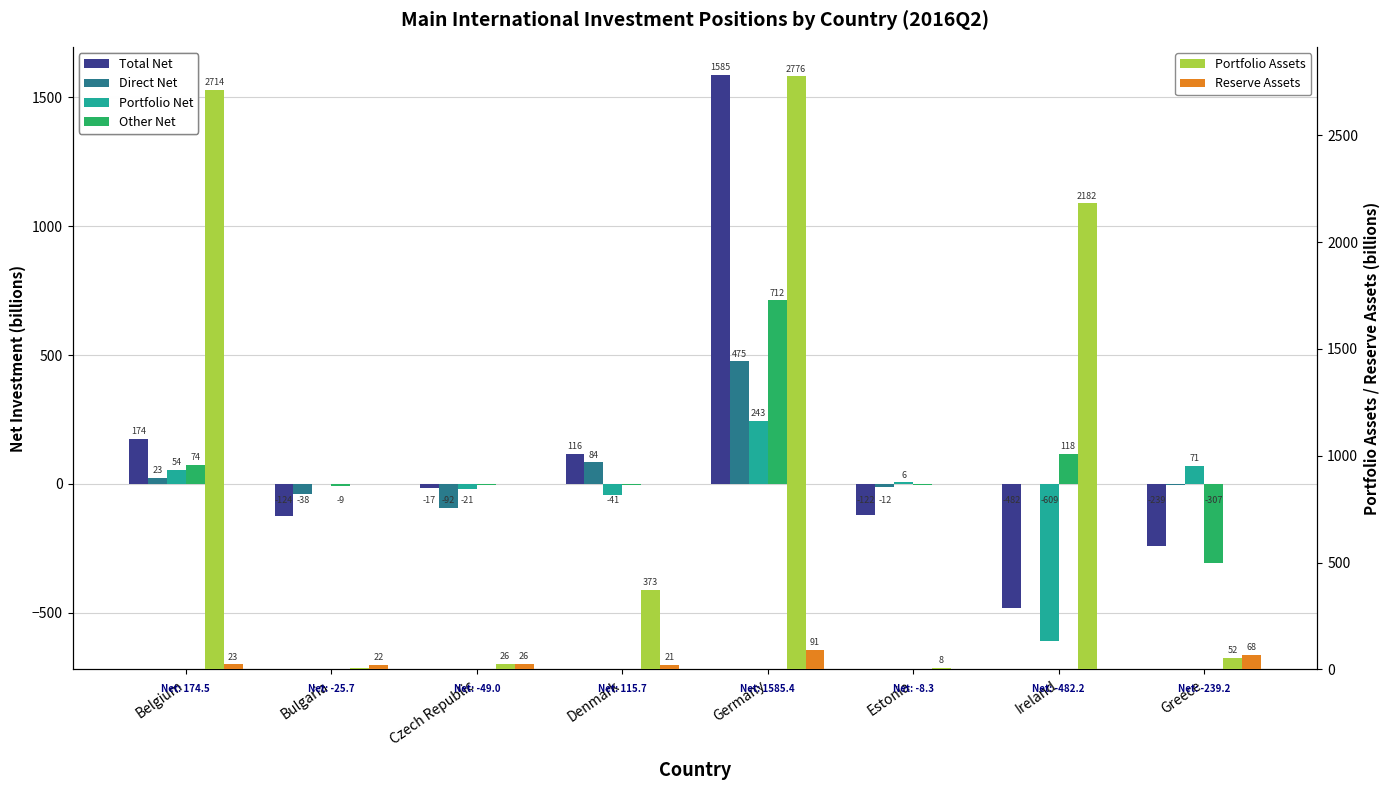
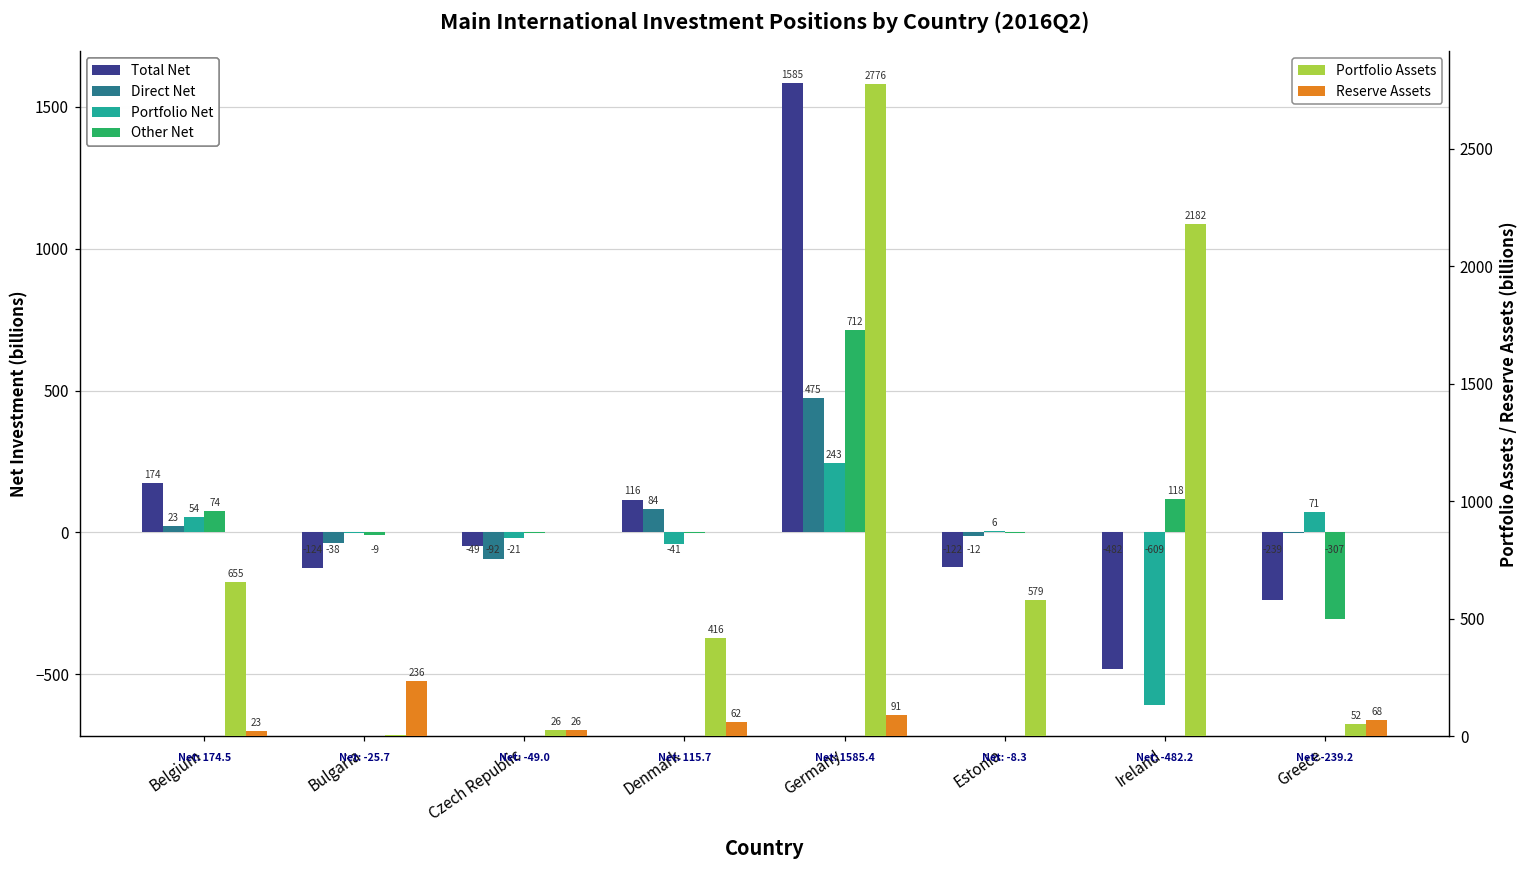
Total Net, Czech Republic: -17 -> -49
Portfolio Assets, Belgium: 2714 -> 655
Reserve Assets, Bulgaria: 22 -> 236
Portfolio Assets, Denmark: 373 -> 416
Reserve Assets, Denmark: 21 -> 62
Portfolio Assets, Estonia: 8 -> 579
